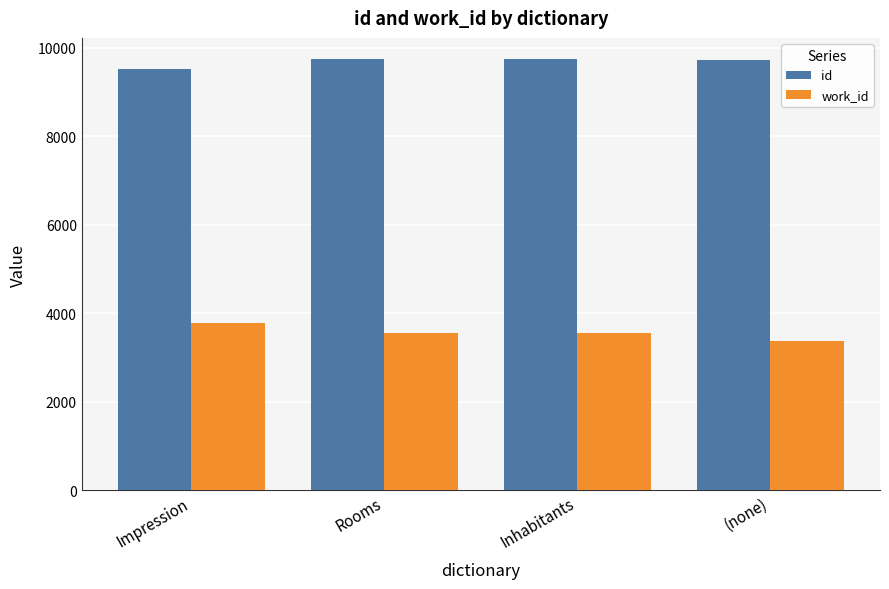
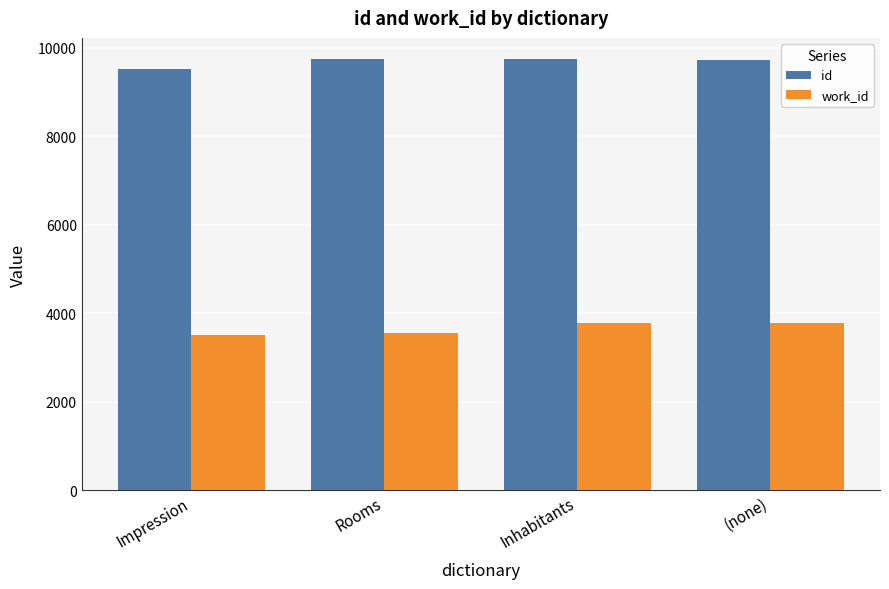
work_id, Impression: 3800 -> 3500
work_id, Inhabitants: 3600 -> 3800
work_id, (none): 3400 -> 3800
